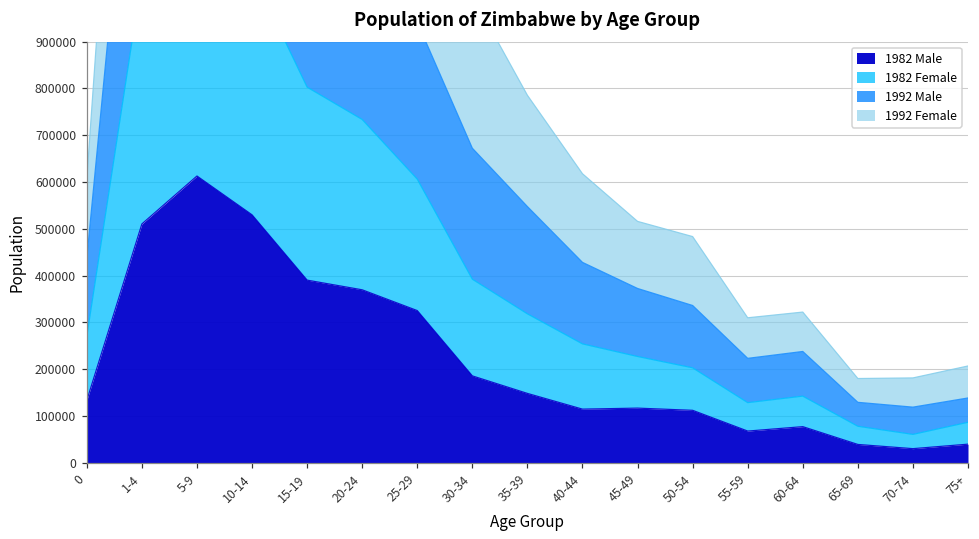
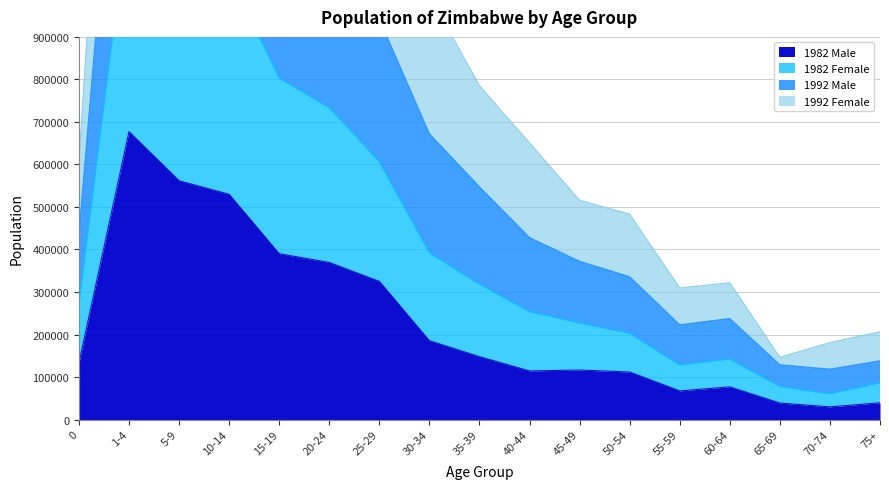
1982 Male, 1-4: 510000 -> 680000
1982 Male, 5-9: 610000 -> 560000
1992 Female, 40-44: 190000 -> 220000
1992 Female, 65-69: 50000 -> 20000
